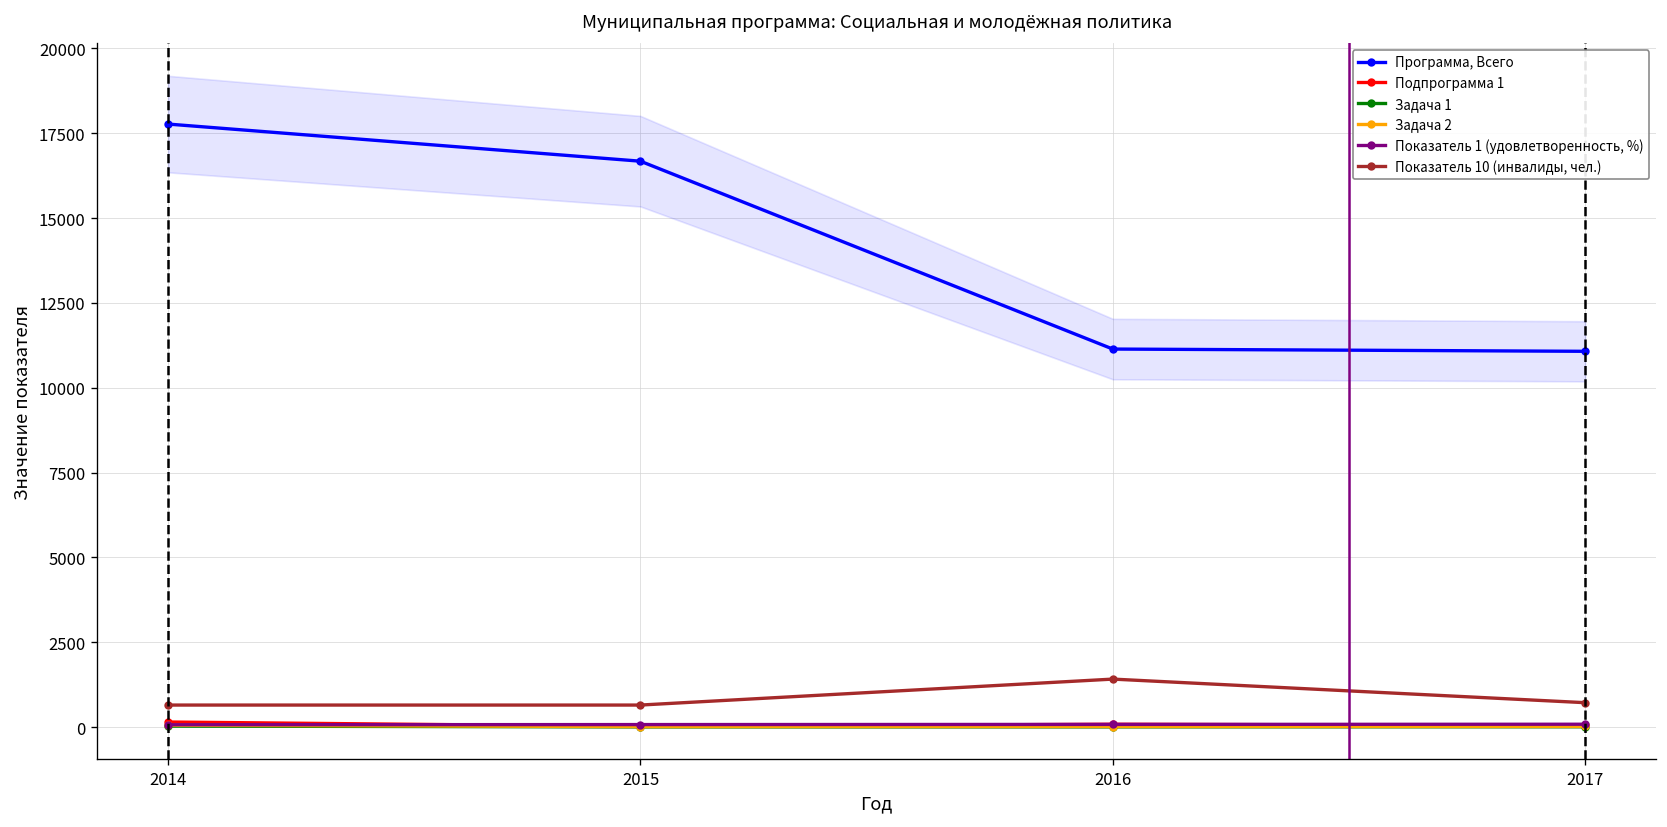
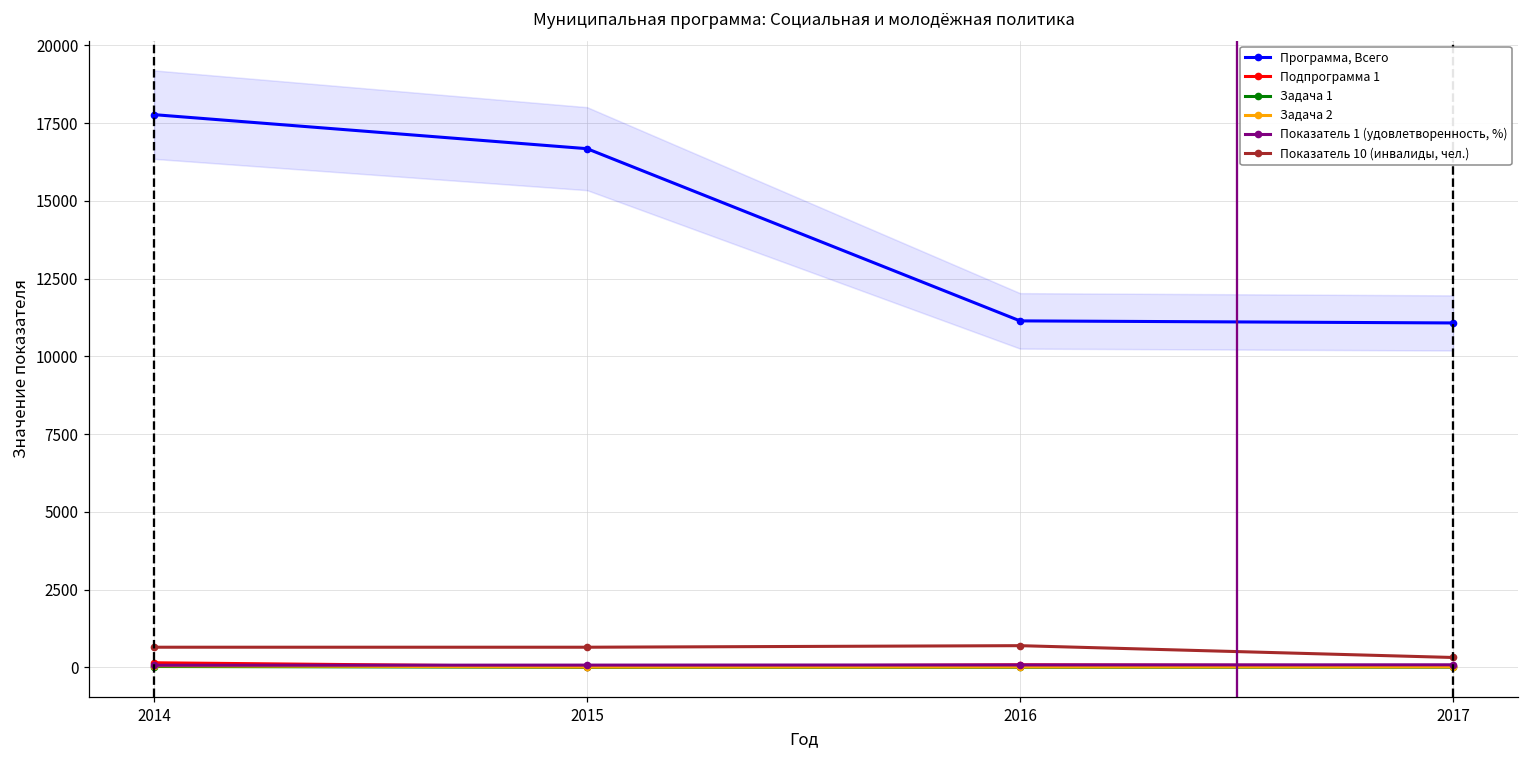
Показатель 10 (инвалиды, чел.), 2016: 1400 -> 700
Показатель 10 (инвалиды, чел.), 2017: 700 -> 300
